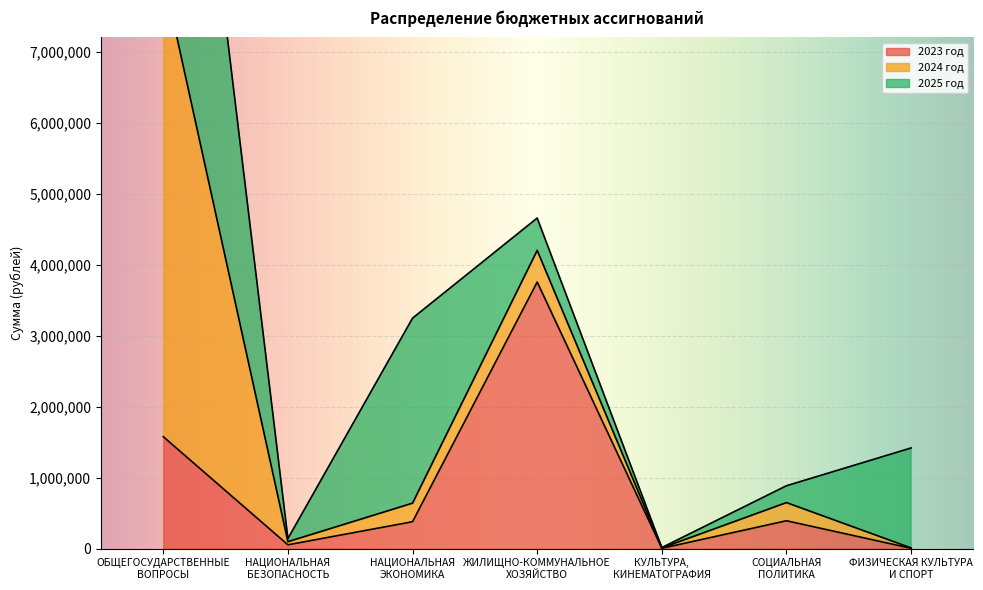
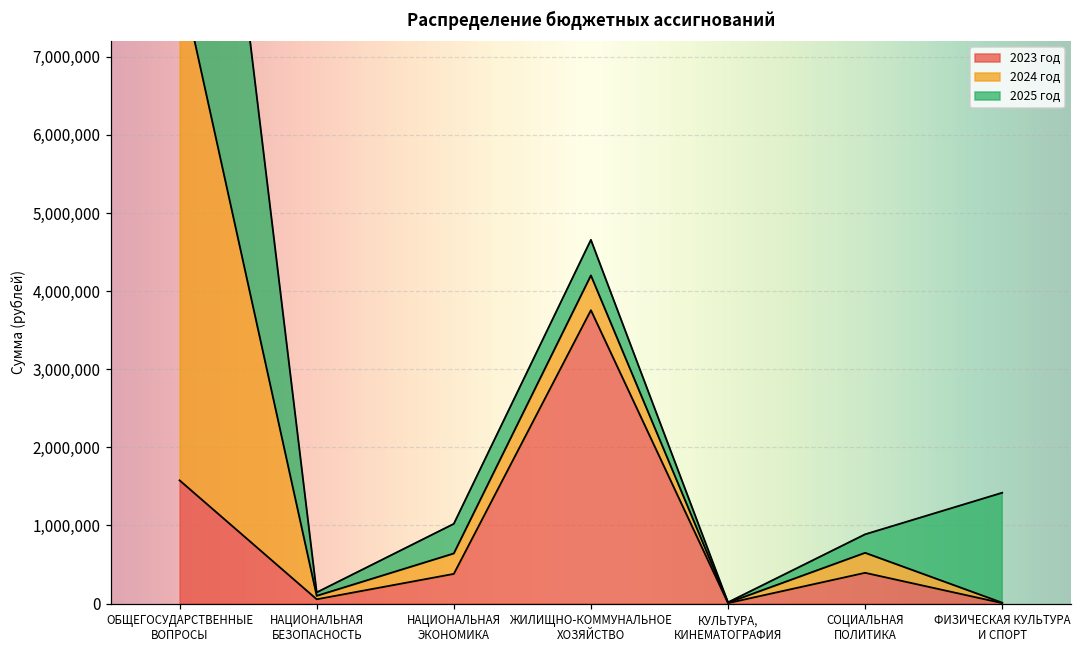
2025 год, НАЦИОНАЛЬНАЯ ЭКОНОМИКА: 2,600,000 -> 400,000
